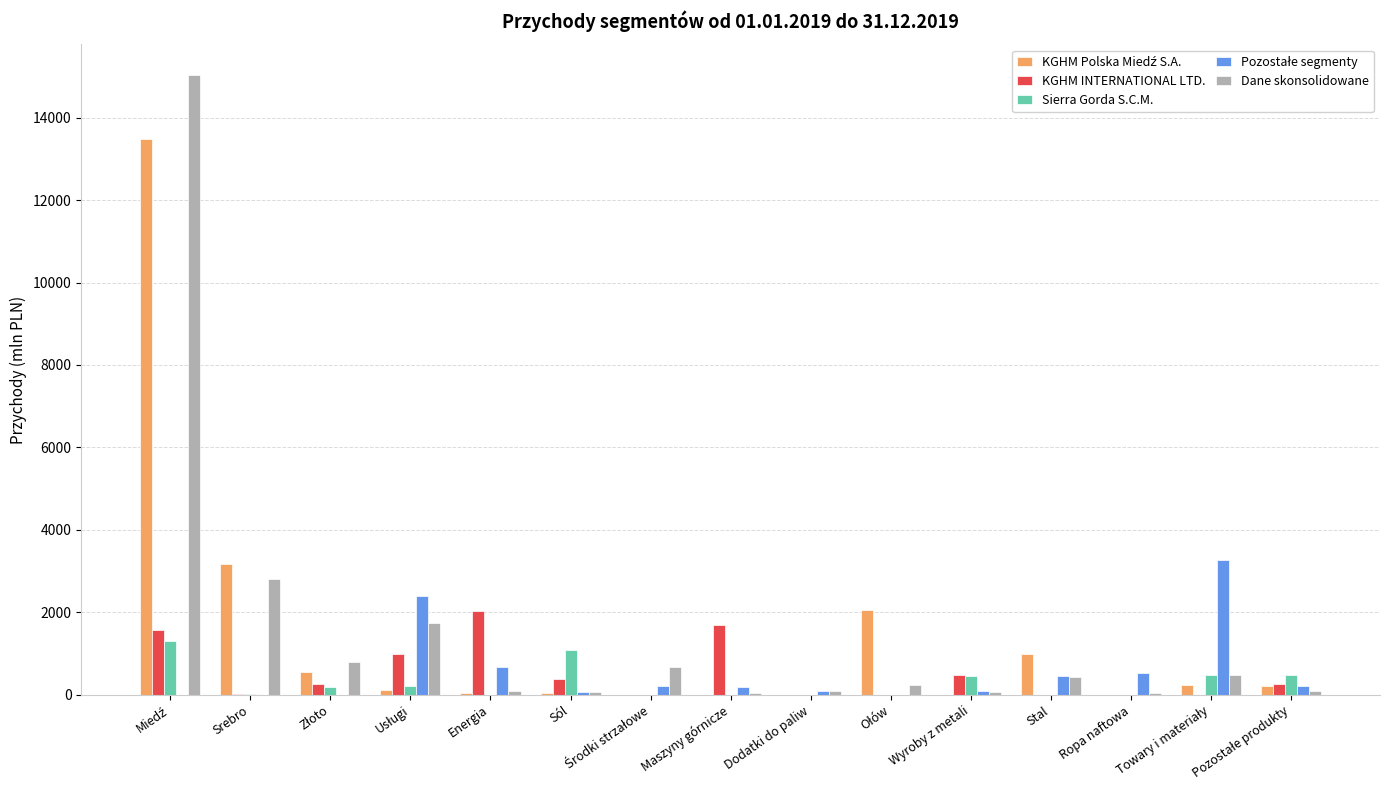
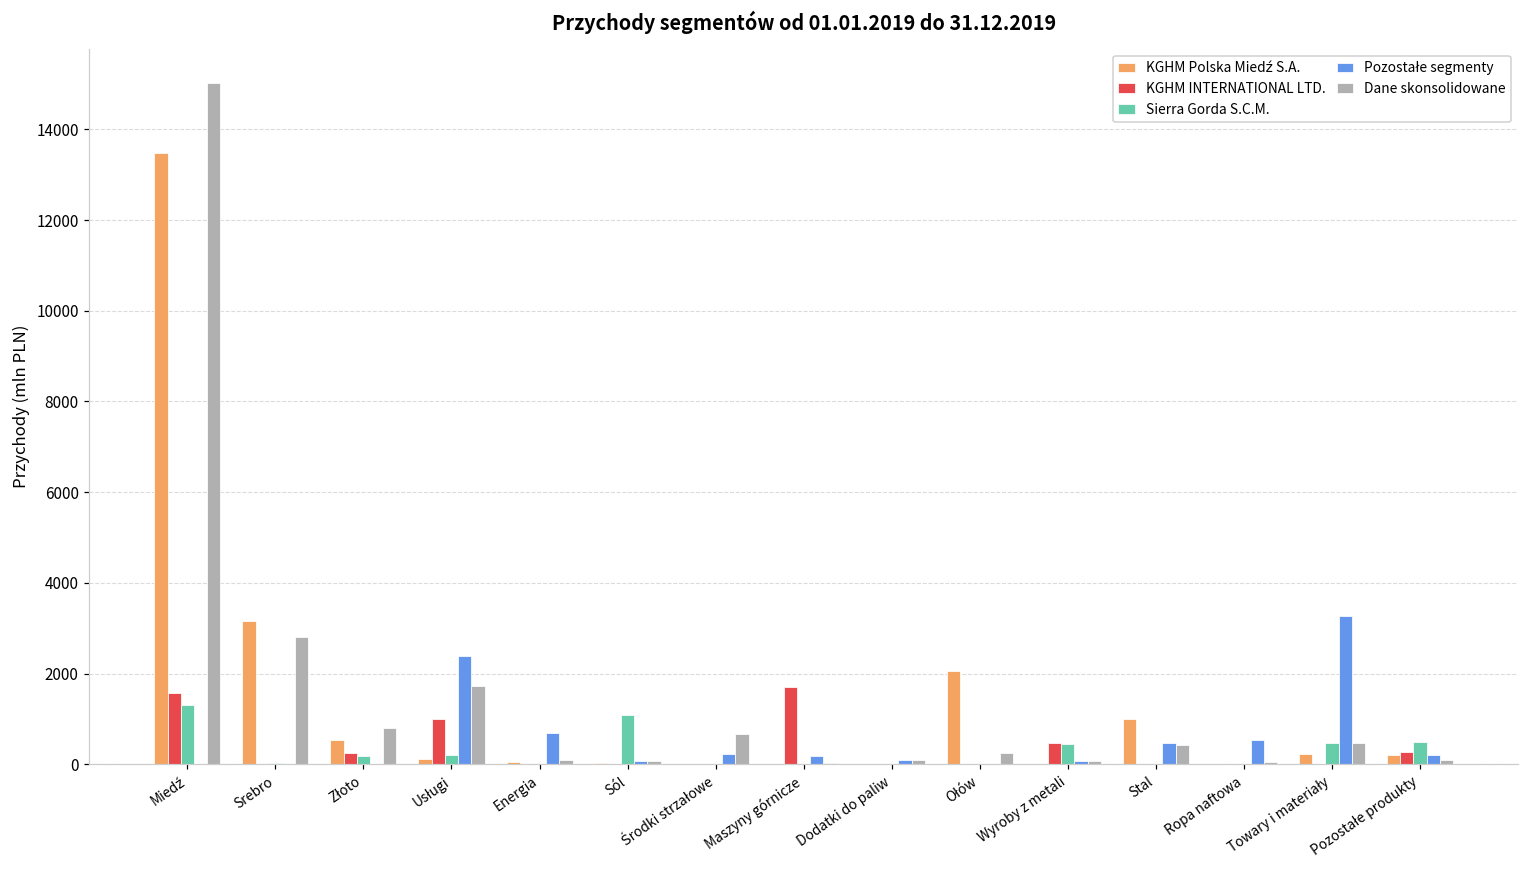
KGHM INTERNATIONAL LTD., Energia: 2000 -> 0
KGHM INTERNATIONAL LTD., Sól: 400 -> 0
